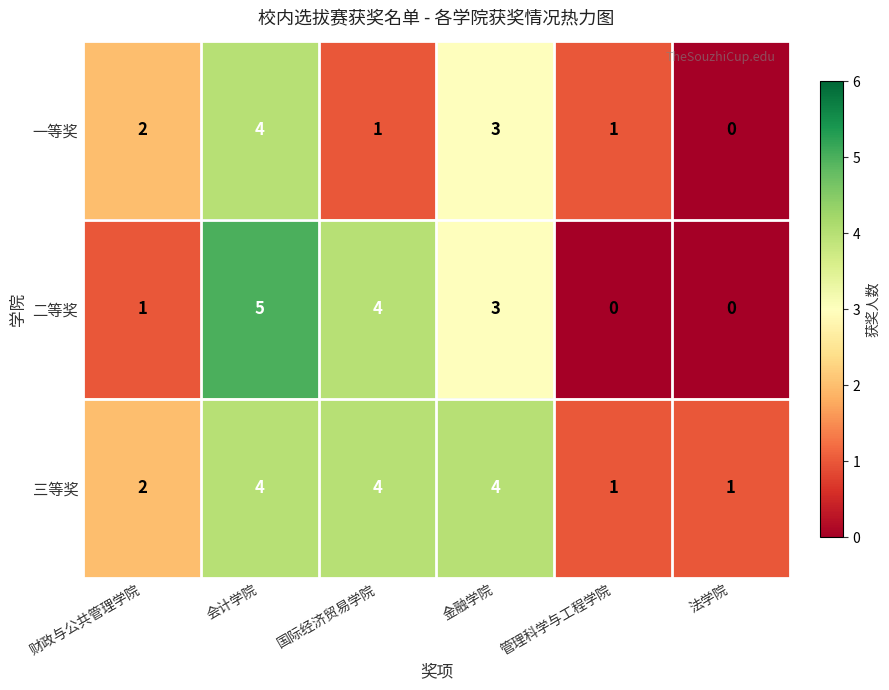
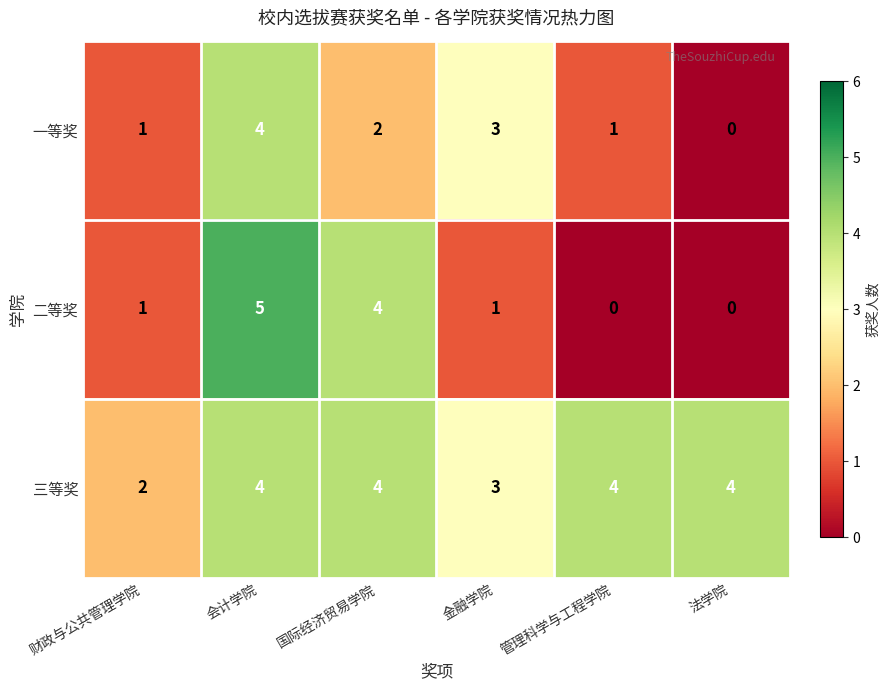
一等奖, 财政与公共管理学院: 2 -> 1
一等奖, 国际经济贸易学院: 1 -> 2
二等奖, 金融学院: 3 -> 1
三等奖, 金融学院: 4 -> 3
三等奖, 管理科学与工程学院: 1 -> 4
三等奖, 法学院: 1 -> 4
